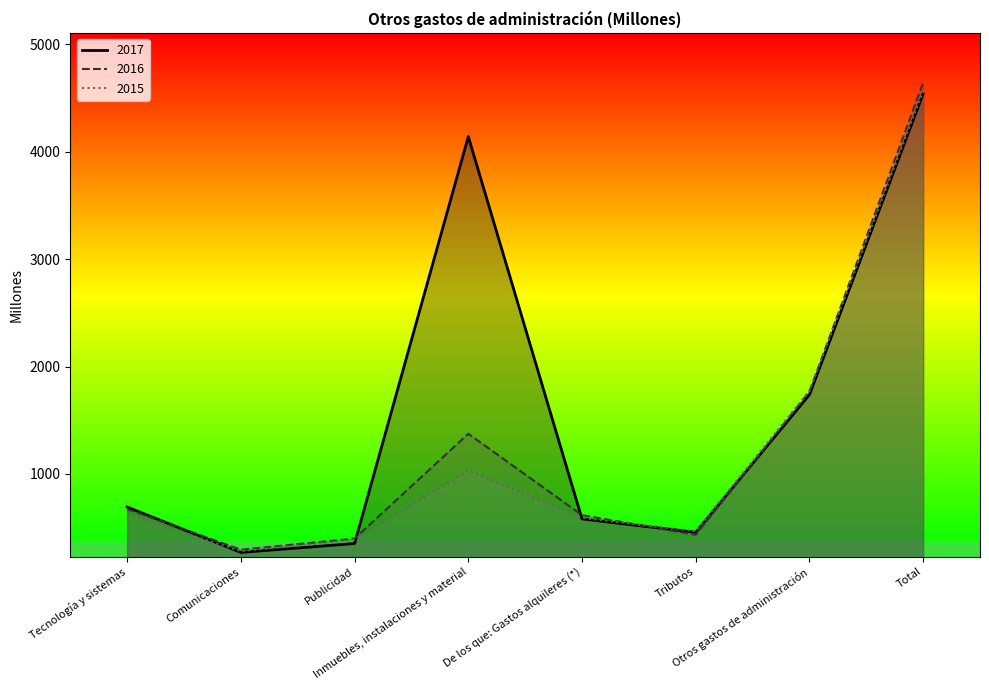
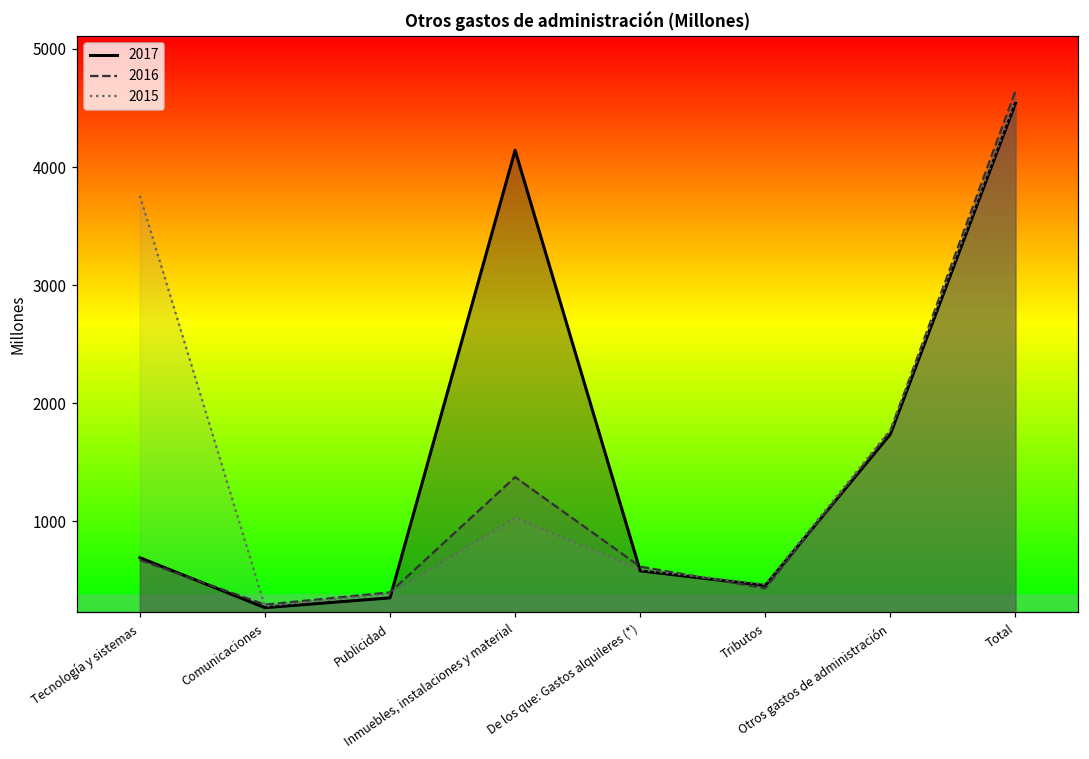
2015, Tecnología y sistemas: 630 -> 3760
